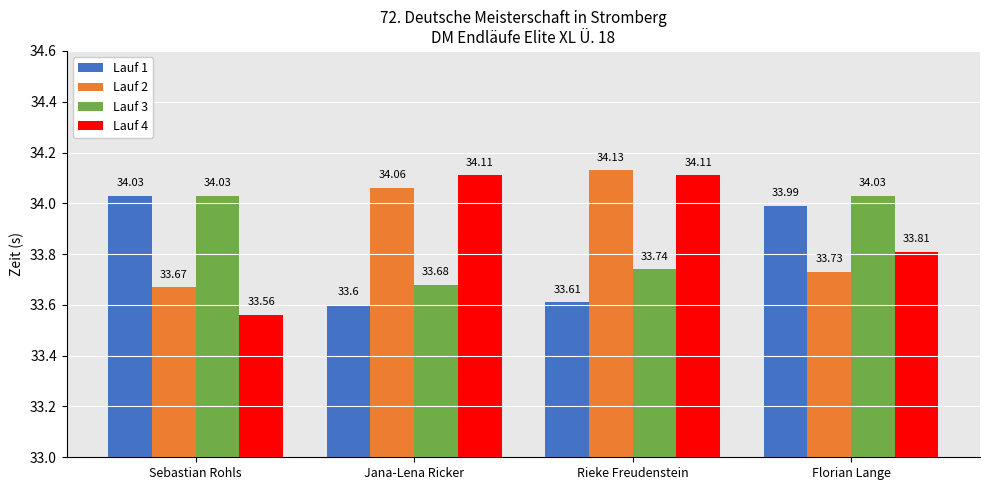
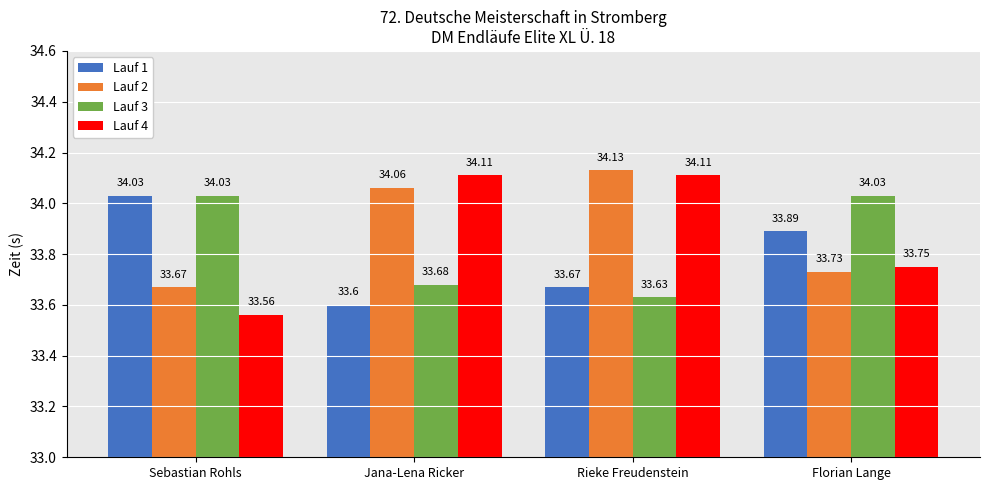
Lauf 1, Rieke Freudenstein: 33.61 -> 33.67
Lauf 3, Rieke Freudenstein: 33.74 -> 33.63
Lauf 1, Florian Lange: 33.99 -> 33.89
Lauf 4, Florian Lange: 33.81 -> 33.75
